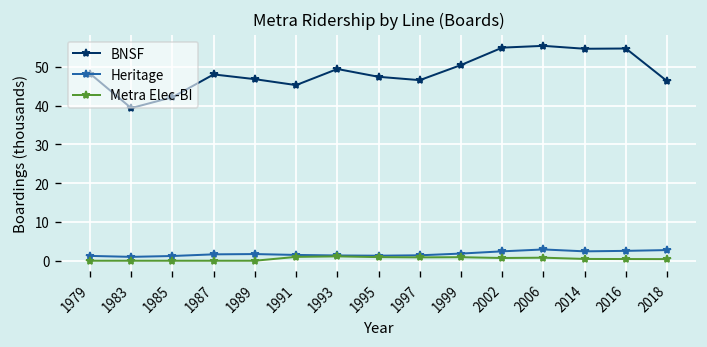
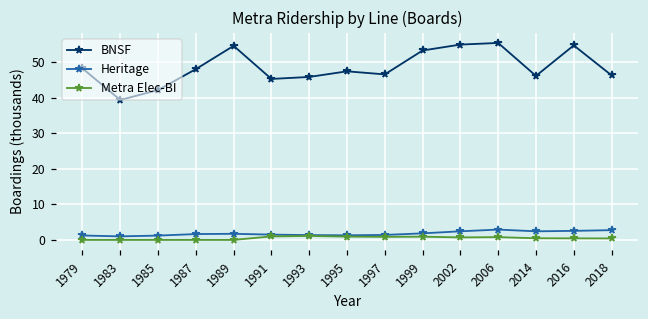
BNSF, 1989: 47 -> 55
BNSF, 1993: 49 -> 46
BNSF, 1999: 50 -> 53
BNSF, 2014: 55 -> 46
